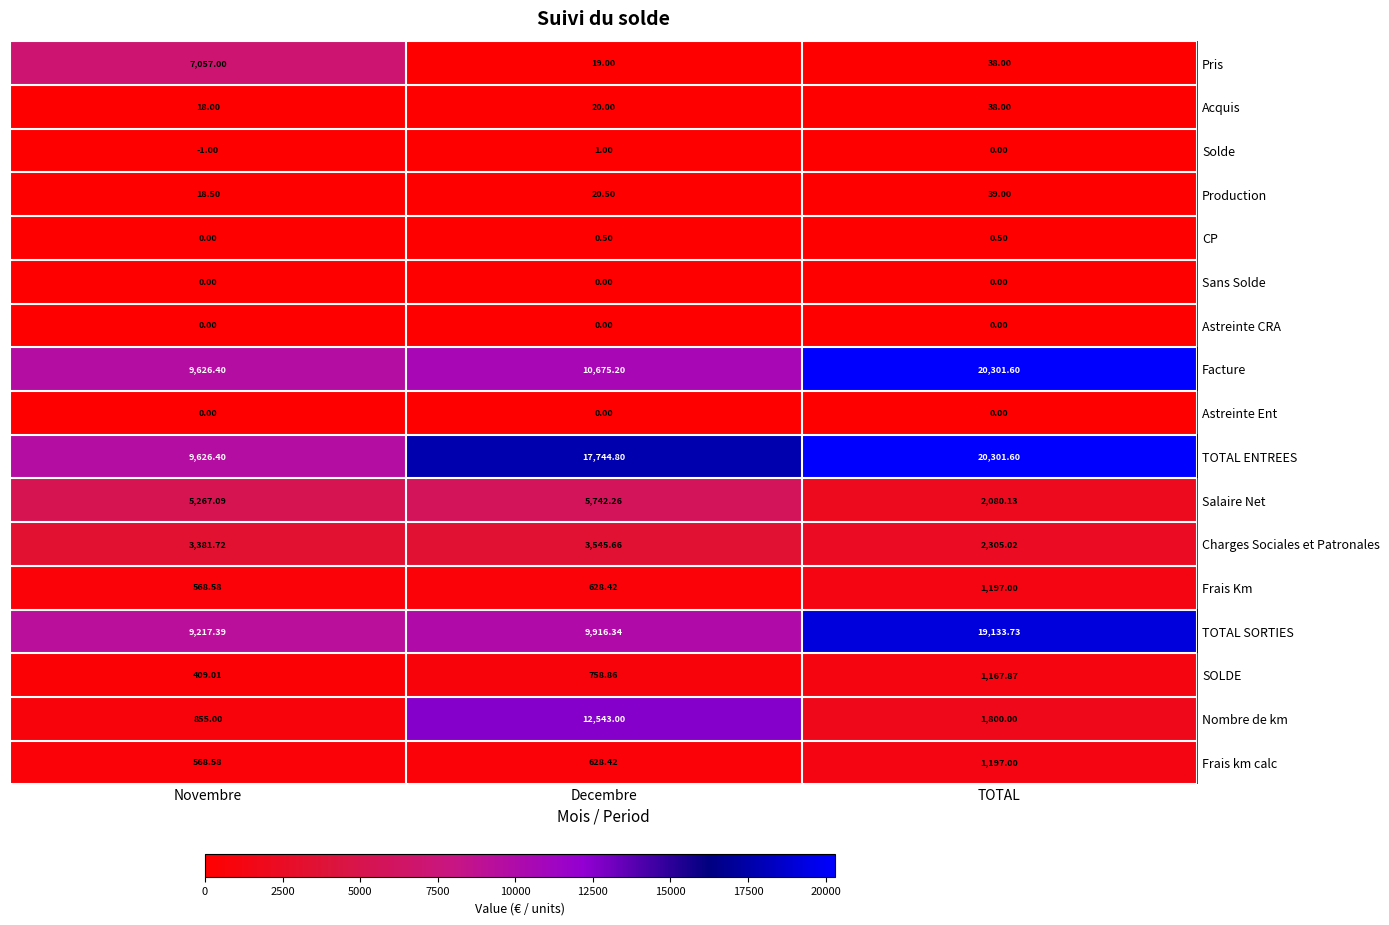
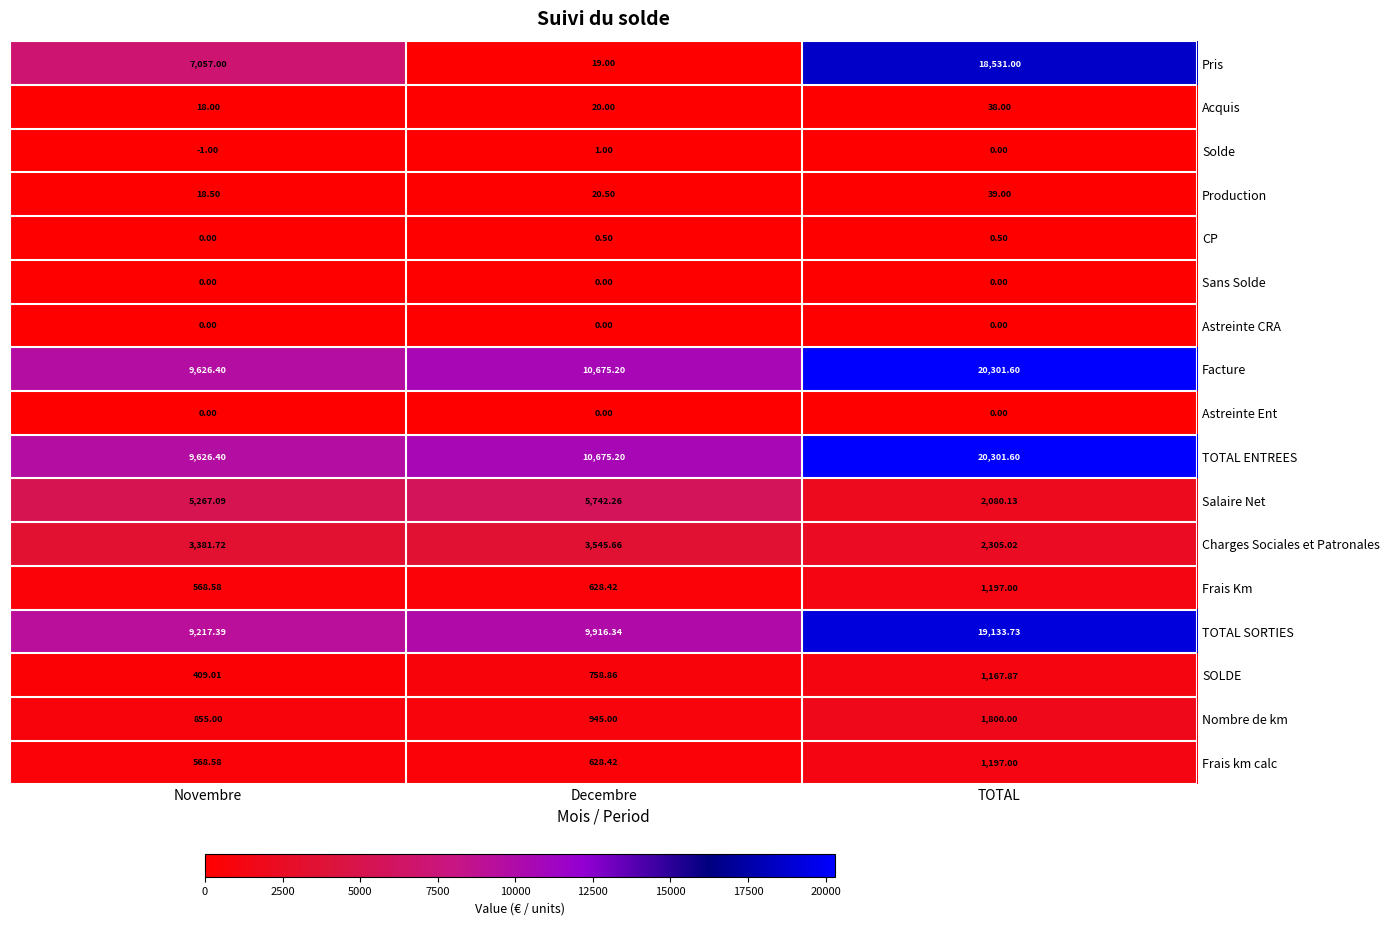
Pris, TOTAL: 38.00 -> 18,531.00
TOTAL ENTREES, Decembre: 17,744.80 -> 10,675.20
Nombre de km, Decembre: 12,543.00 -> 945.00
